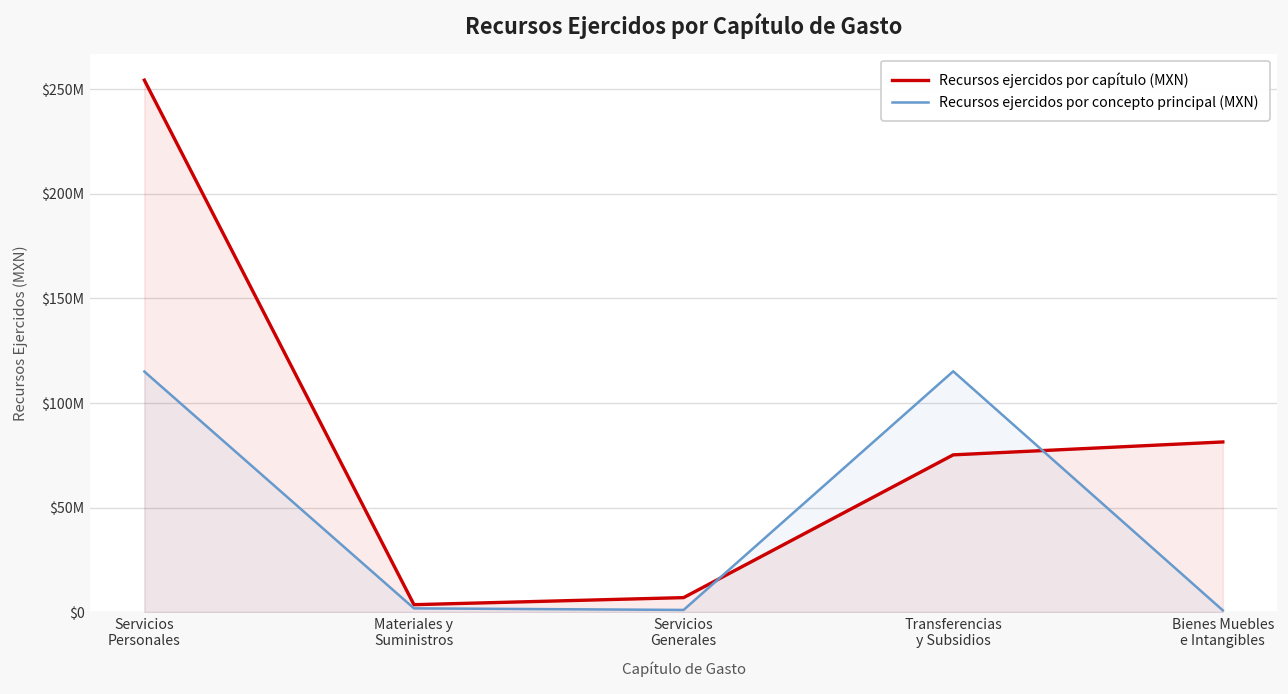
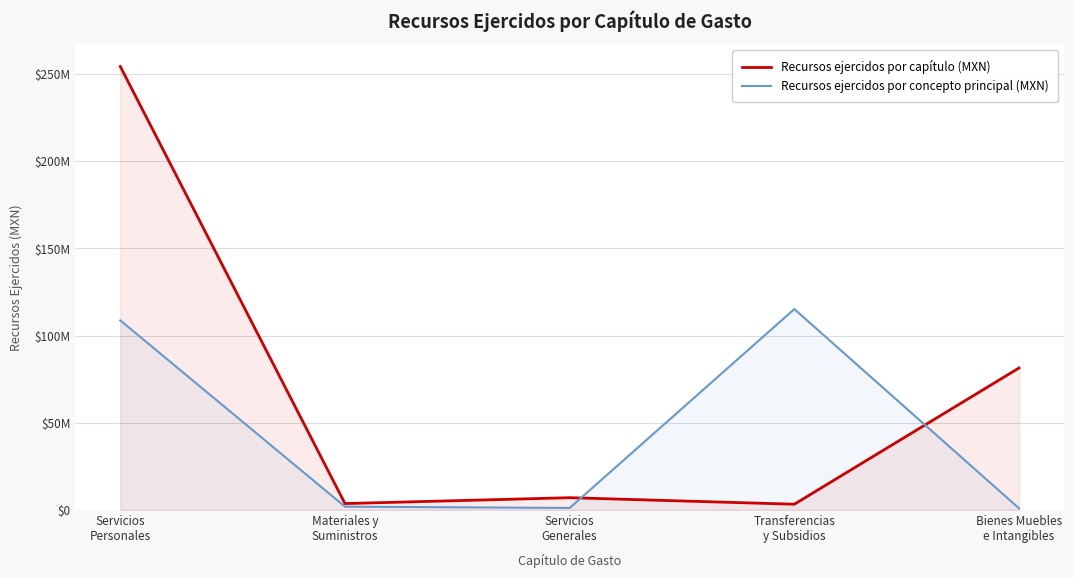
Recursos ejercidos por concepto principal (MXN), Servicios Personales: $115000000 -> $109000000
Recursos ejercidos por capítulo (MXN), Transferencias y Subsidios: $75000000 -> $3000000
